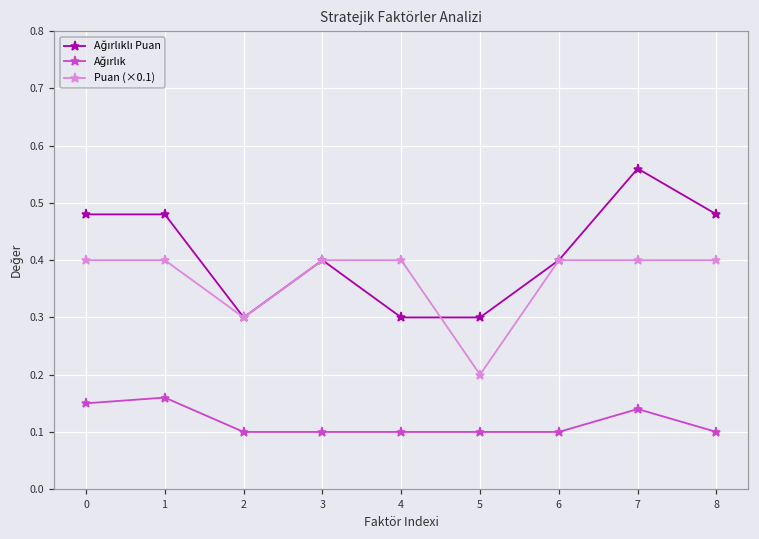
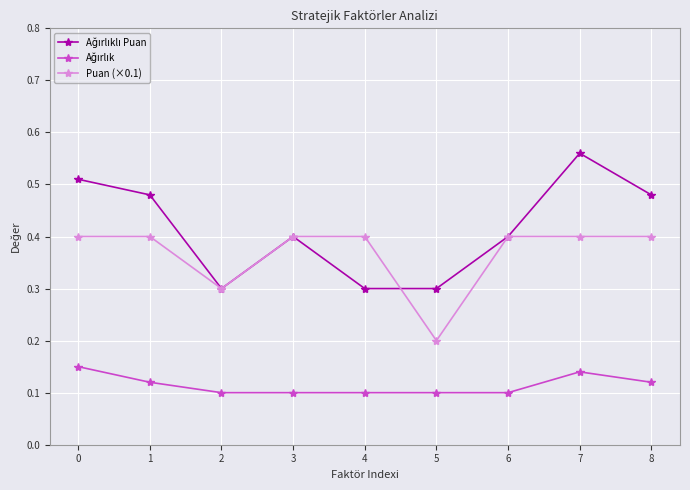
Ağırlıklı Puan, 0: 0.48 -> 0.51
Ağırlık, 1: 0.16 -> 0.12
Ağırlık, 8: 0.10 -> 0.12
